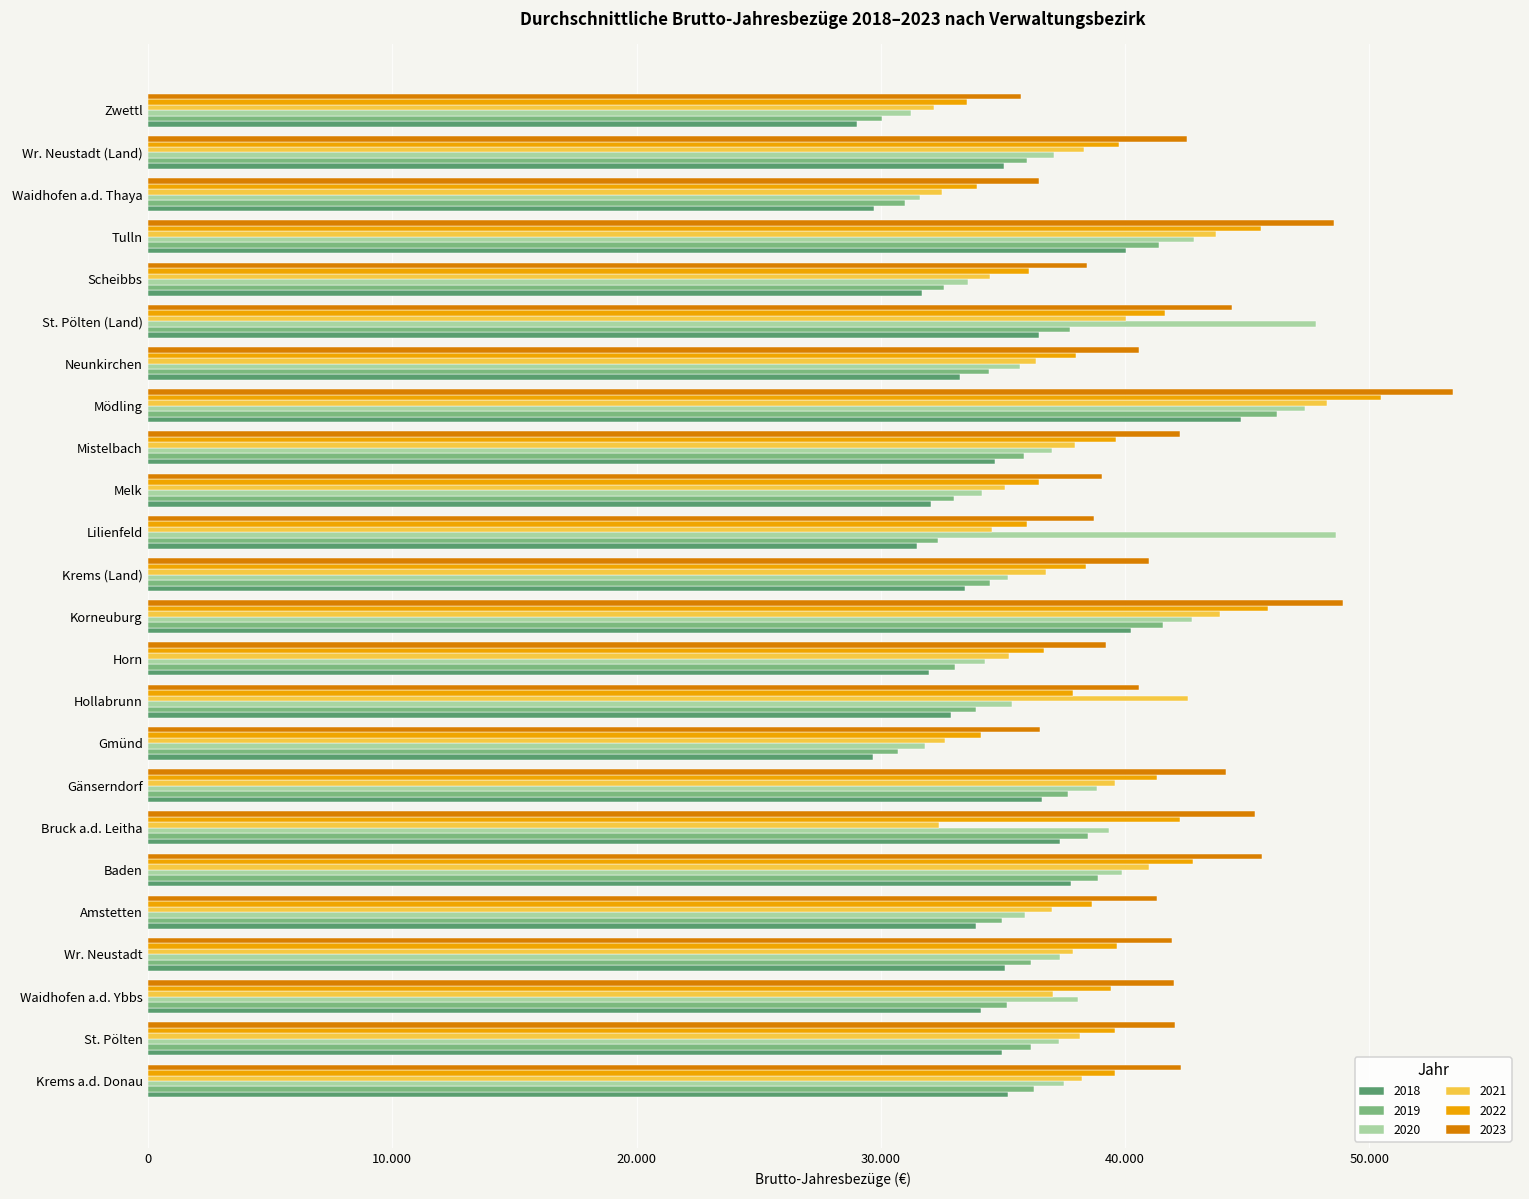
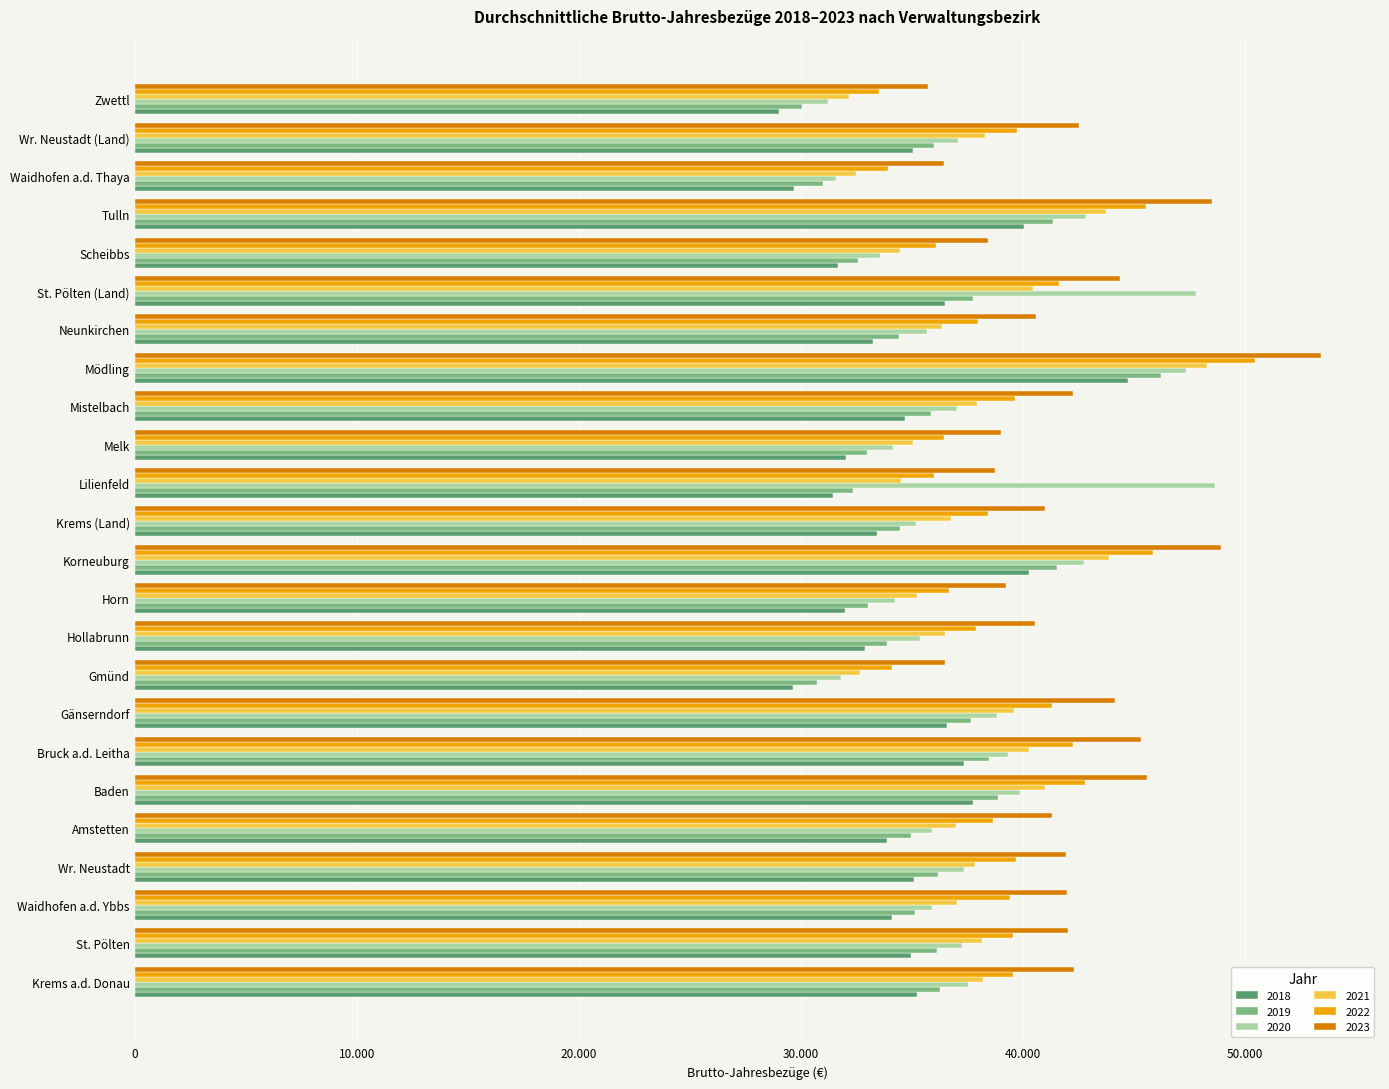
2021, St. Pölten (Land): 40.0 -> 40.5
2021, Hollabrunn: 42.6 -> 36.5
2021, Bruck a.d. Leitha: 32.4 -> 40.3
2020, Waidhofen a.d. Ybbs: 38.1 -> 35.9
